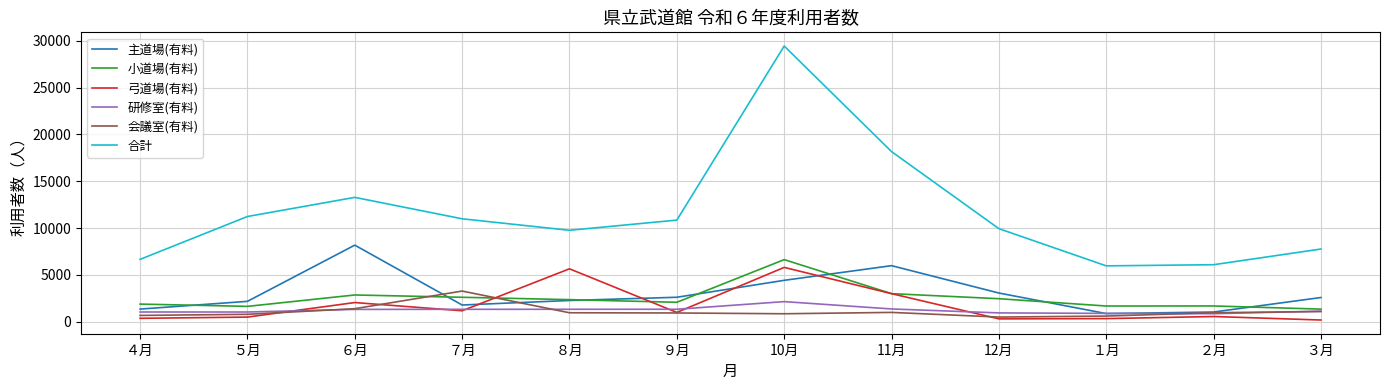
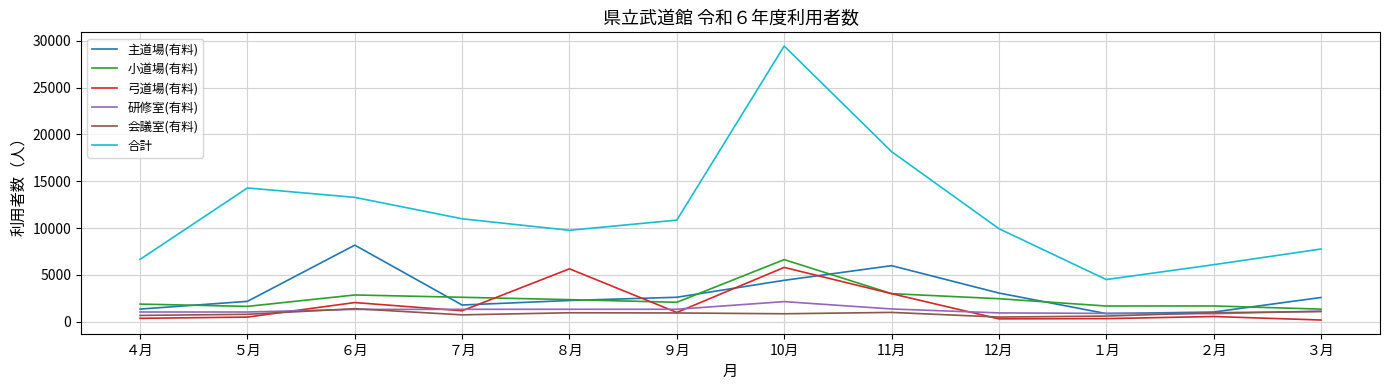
合計, ５月: 11000 -> 14000
会議室(有料), ７月: 3000 -> 1000
合計, １月: 6000 -> 5000
